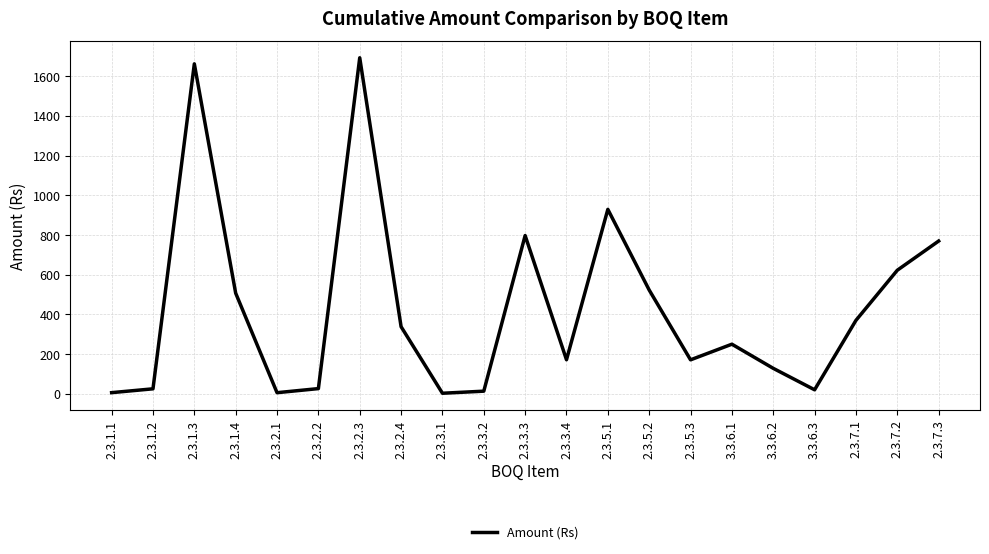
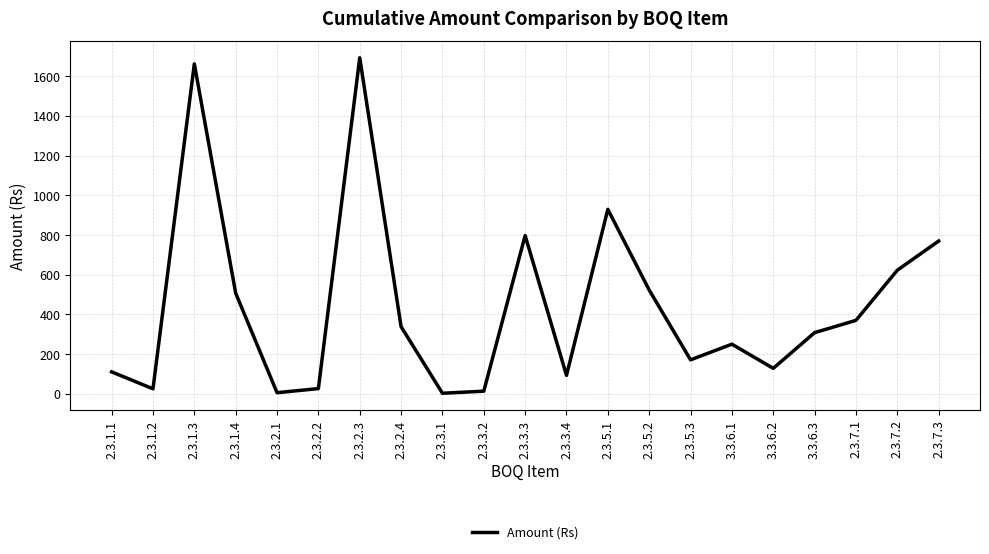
2.3.1.1: 10 -> 110
2.3.3.4: 170 -> 90
3.3.6.3: 20 -> 310
